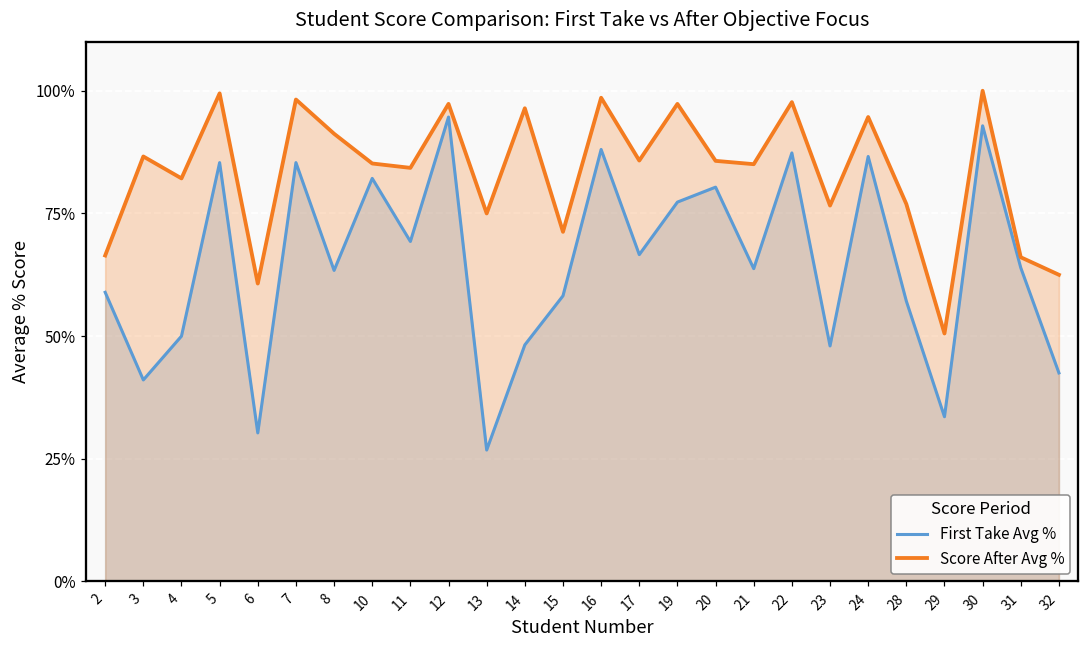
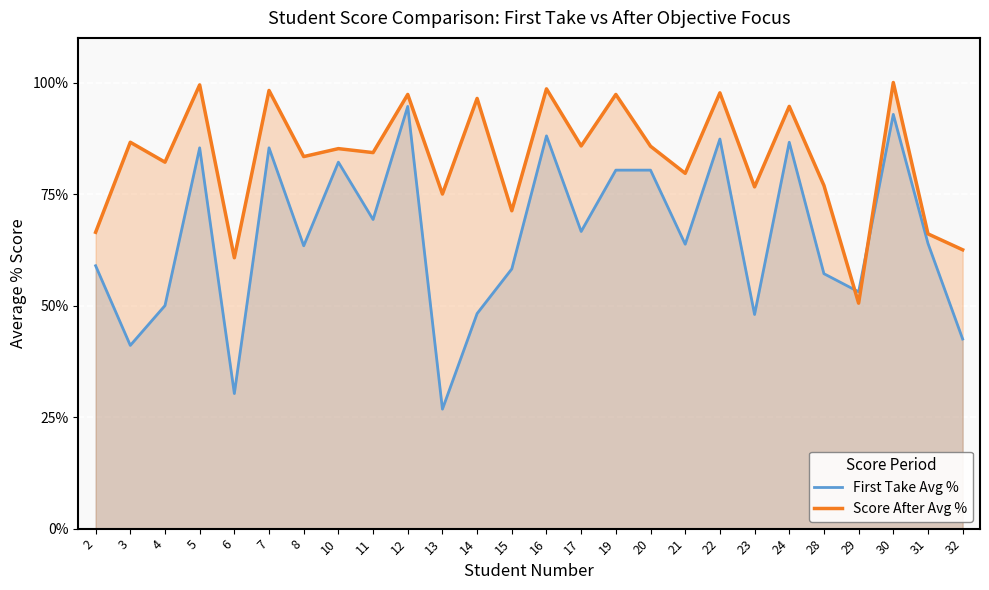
Score After Avg %, 8: 91% -> 83%
First Take Avg %, 19: 77% -> 80%
Score After Avg %, 21: 85% -> 80%
First Take Avg %, 29: 34% -> 53%
